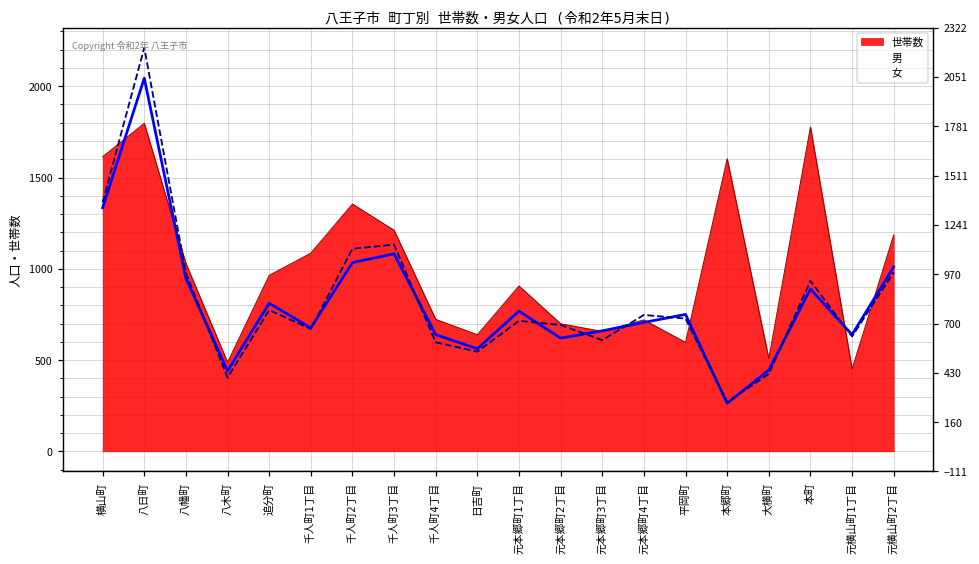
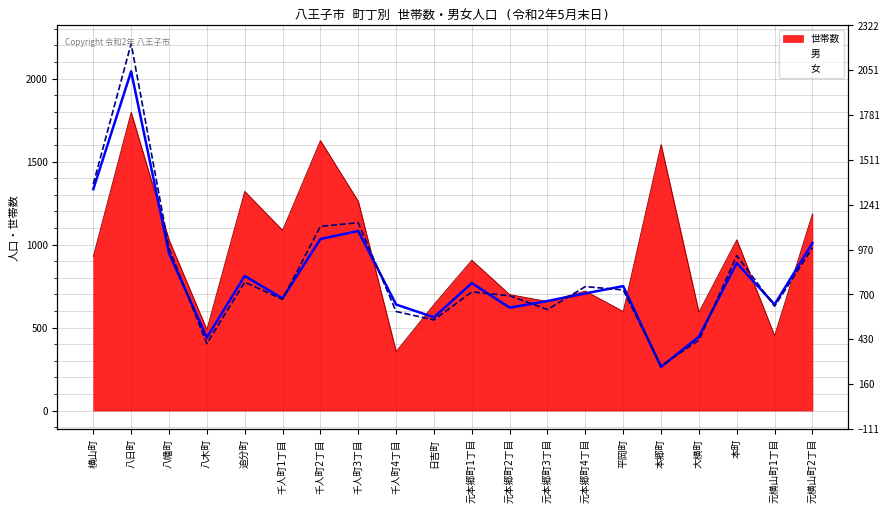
世帯数, 横山町: 1610 -> 930
世帯数, 追分町: 960 -> 1320
世帯数, 千人町2丁目: 1360 -> 1630
世帯数, 千人町3丁目: 1210 -> 1260
世帯数, 千人町4丁目: 720 -> 360
世帯数, 大横町: 510 -> 590
世帯数, 本町: 1780 -> 1030
